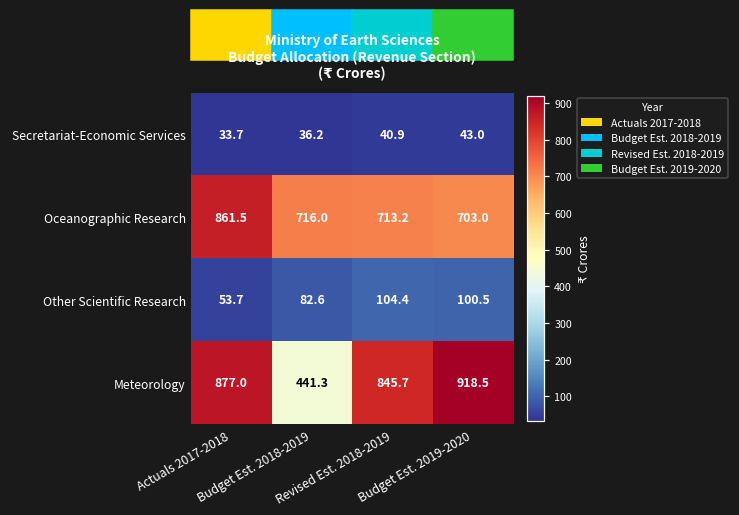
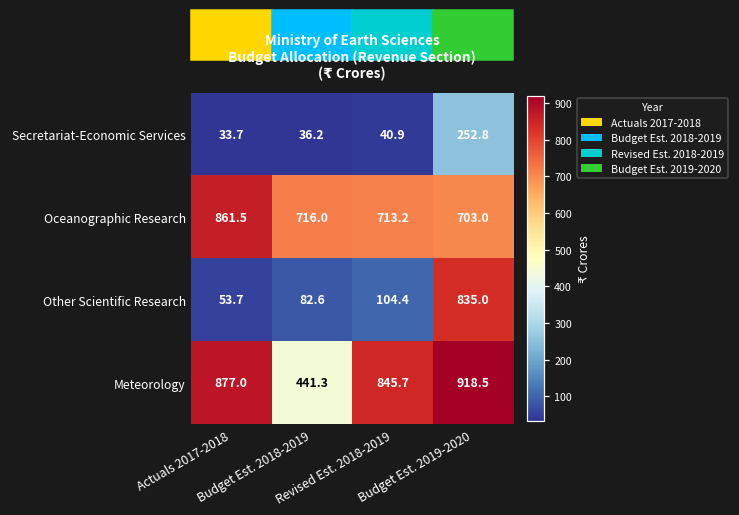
Secretariat-Economic Services, Budget Est. 2019-2020: 43.0 -> 252.8
Other Scientific Research, Budget Est. 2019-2020: 100.5 -> 835.0
